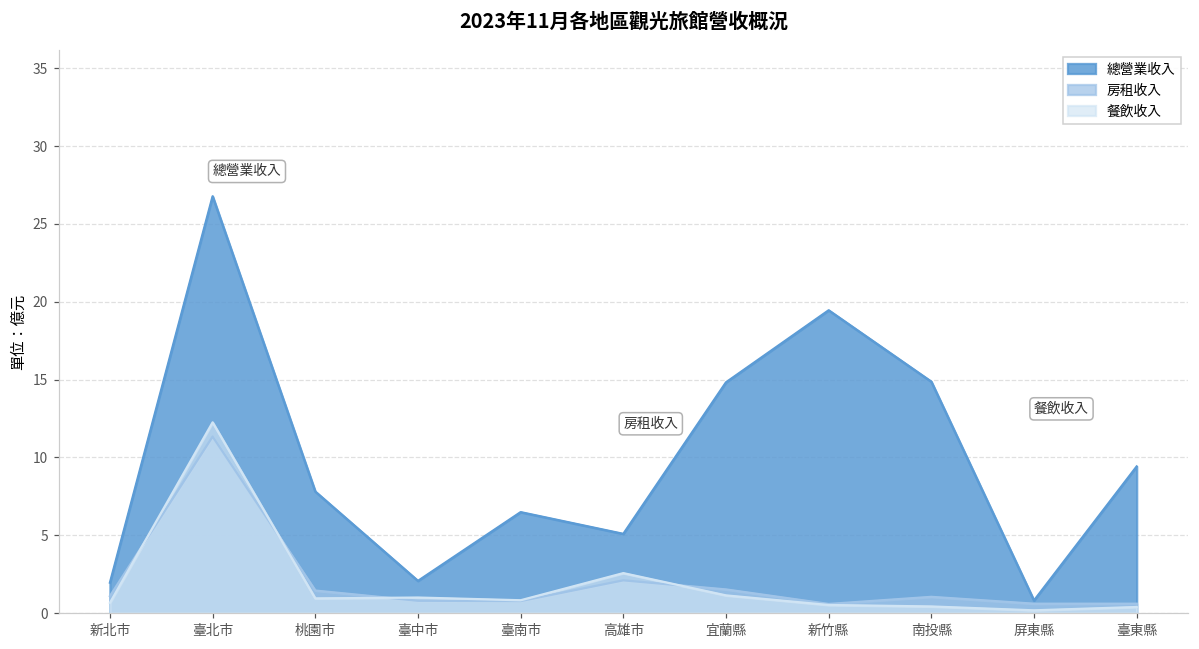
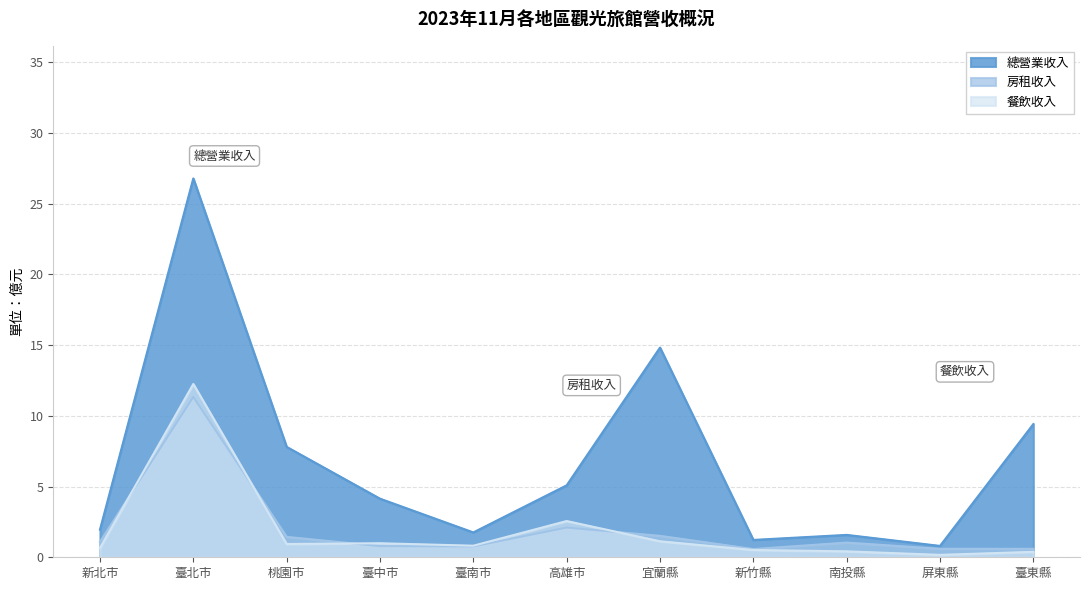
總營業收入, 臺中市: 2.1 -> 4.1
總營業收入, 臺南市: 6.5 -> 1.8
總營業收入, 新竹縣: 19.5 -> 1.2
總營業收入, 南投縣: 14.9 -> 1.6
